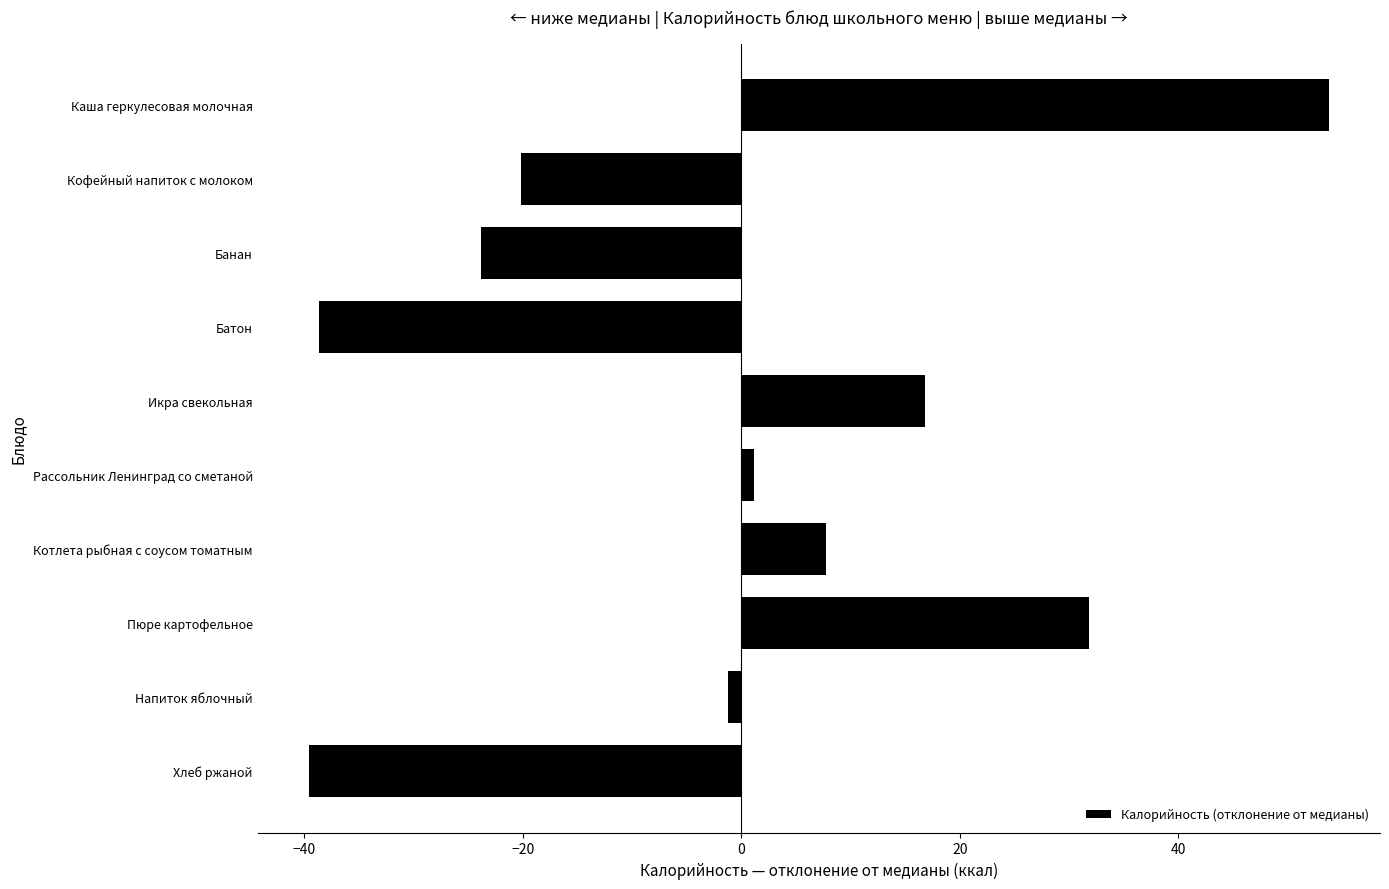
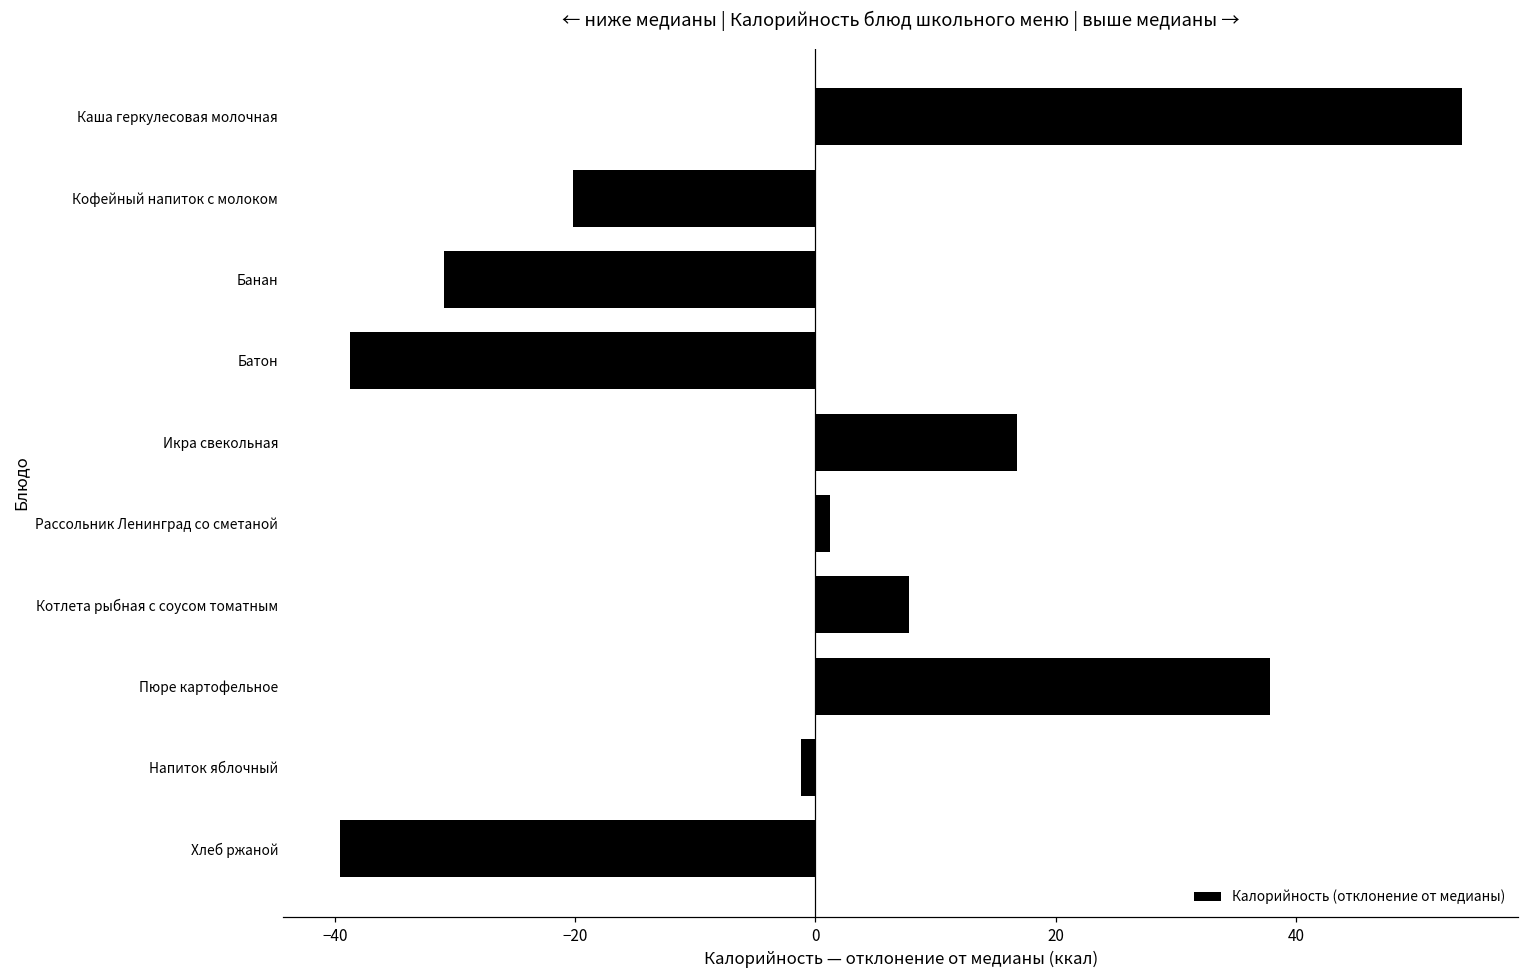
Банан: -23.8 -> -30.9
Пюре картофельное: 31.8 -> 37.8
